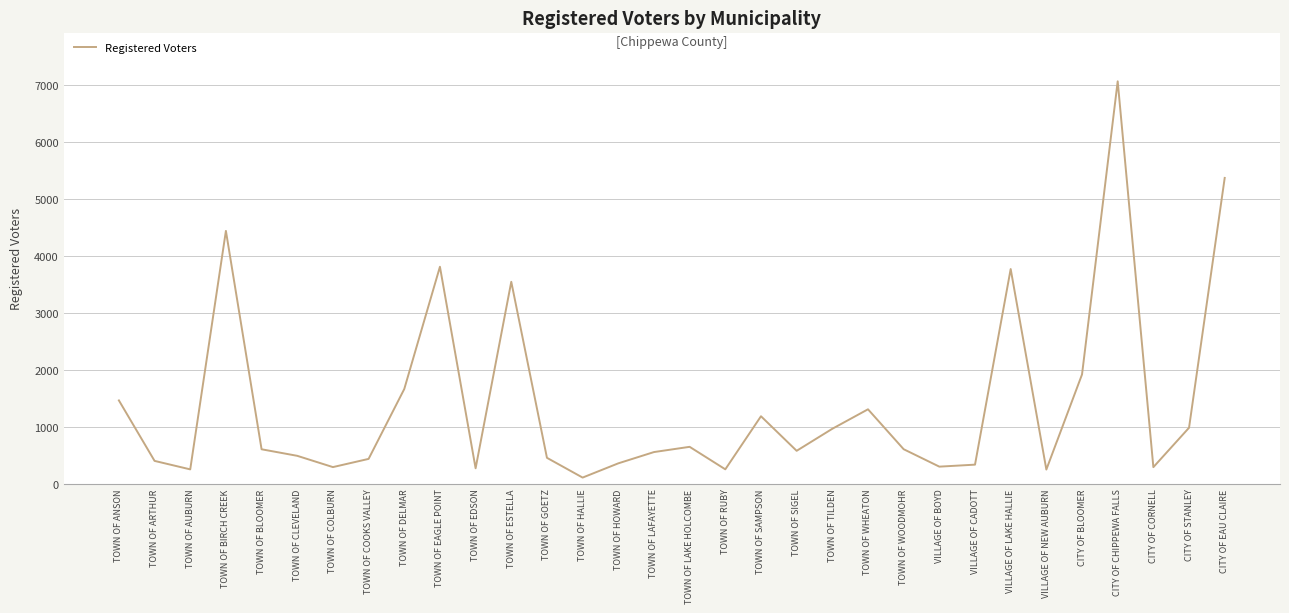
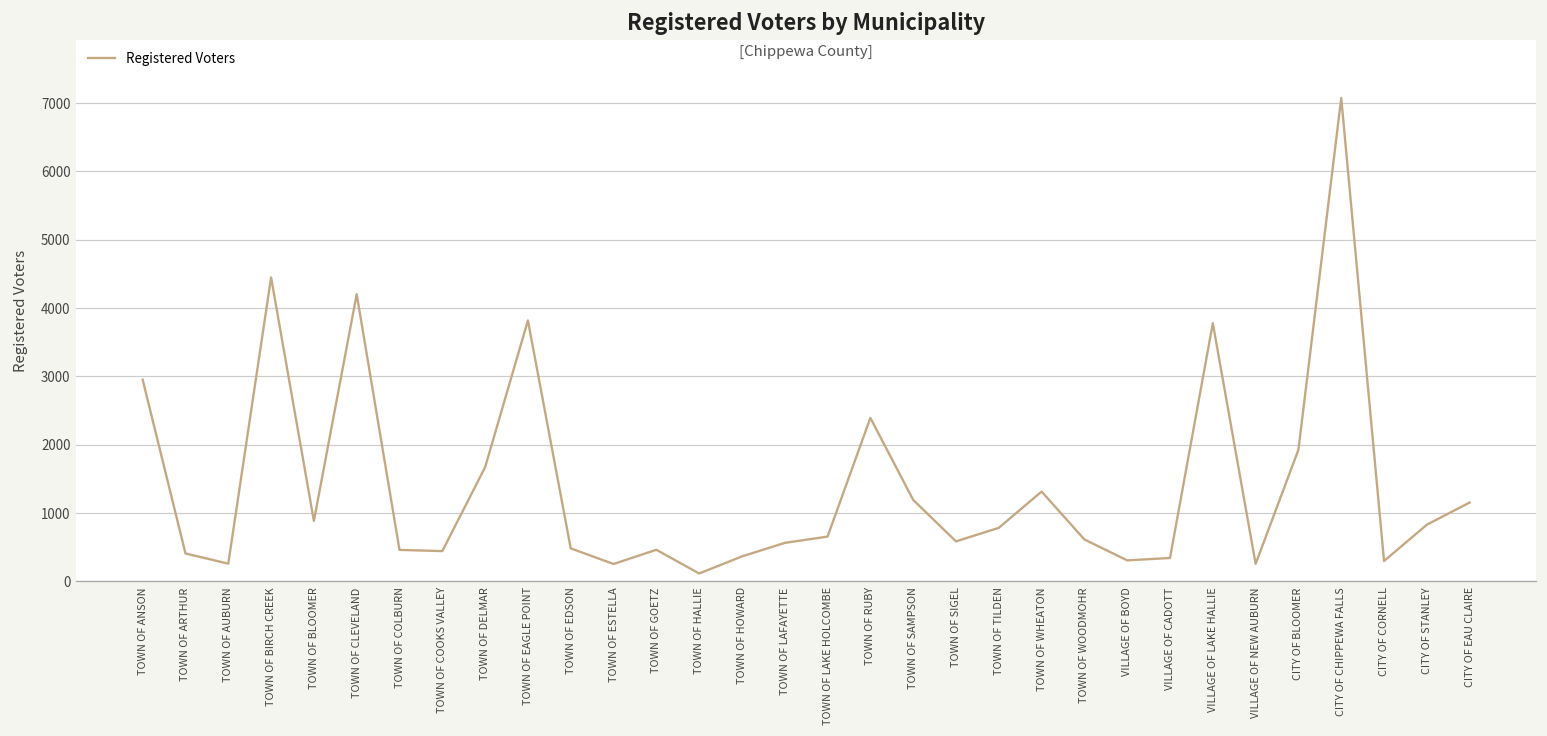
TOWN OF ANSON: 1500 -> 2900
TOWN OF BLOOMER: 600 -> 900
TOWN OF CLEVELAND: 500 -> 4200
TOWN OF COLBURN: 300 -> 500
TOWN OF EDSON: 300 -> 500
TOWN OF ESTELLA: 3600 -> 300
TOWN OF RUBY: 300 -> 2400
TOWN OF TILDEN: 1000 -> 800
CITY OF STANLEY: 1000 -> 800
CITY OF EAU CLAIRE: 5400 -> 1200
